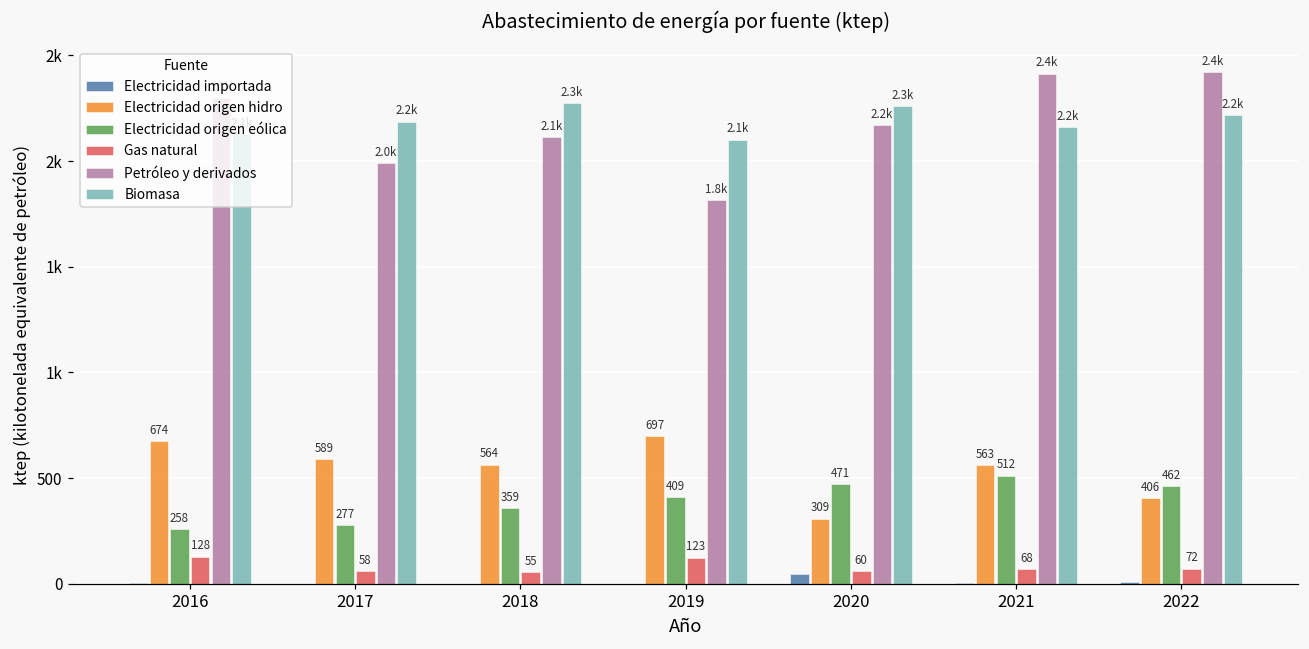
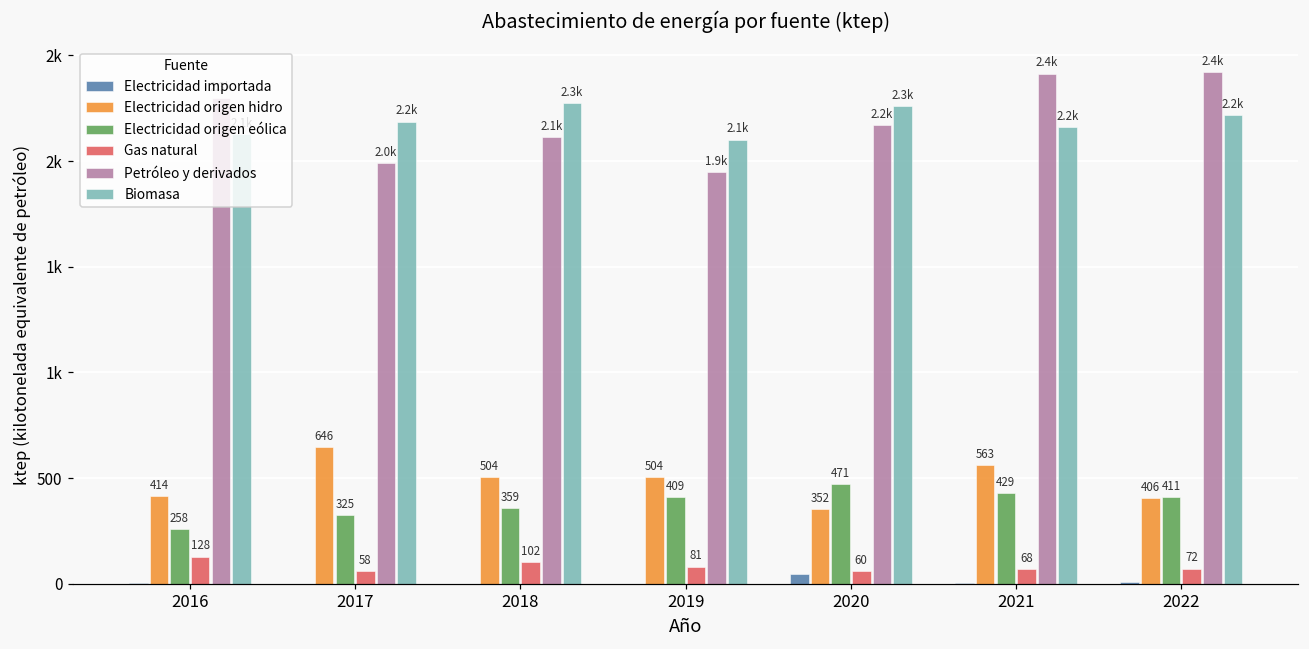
Electricidad origen hidro, 2016: 674 -> 414
Electricidad origen hidro, 2017: 589 -> 646
Electricidad origen eólica, 2017: 277 -> 325
Electricidad origen hidro, 2018: 564 -> 504
Gas natural, 2018: 55 -> 102
Electricidad origen hidro, 2019: 697 -> 504
Gas natural, 2019: 123 -> 81
Petróleo y derivados, 2019: 1.8k -> 1.9k
Electricidad origen hidro, 2020: 309 -> 352
Electricidad origen eólica, 2021: 512 -> 429
Electricidad origen eólica, 2022: 462 -> 411
